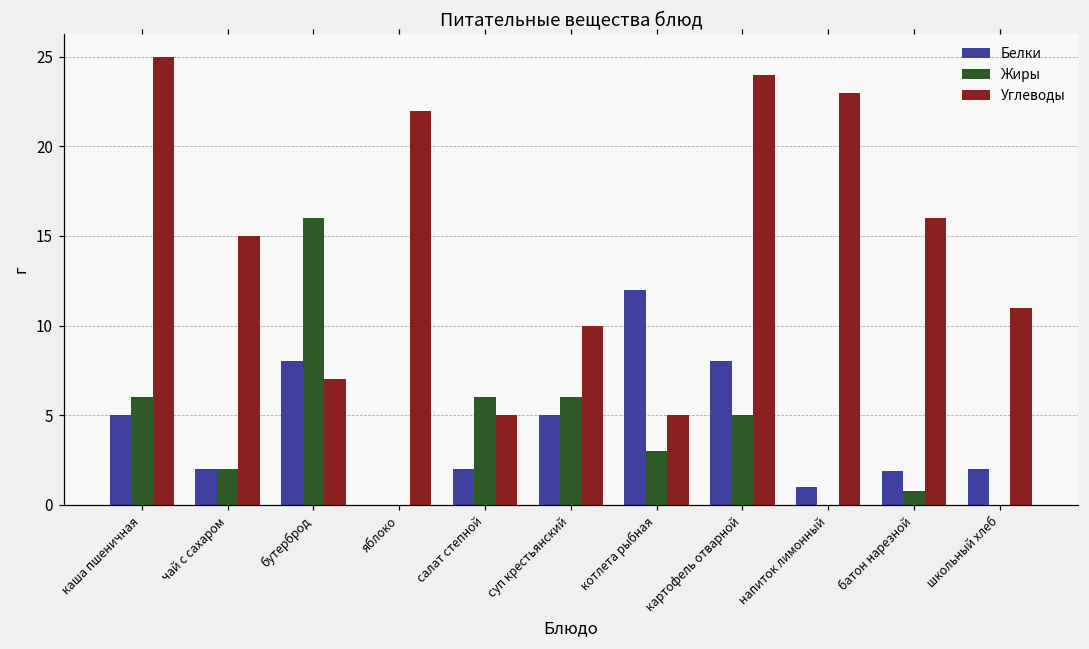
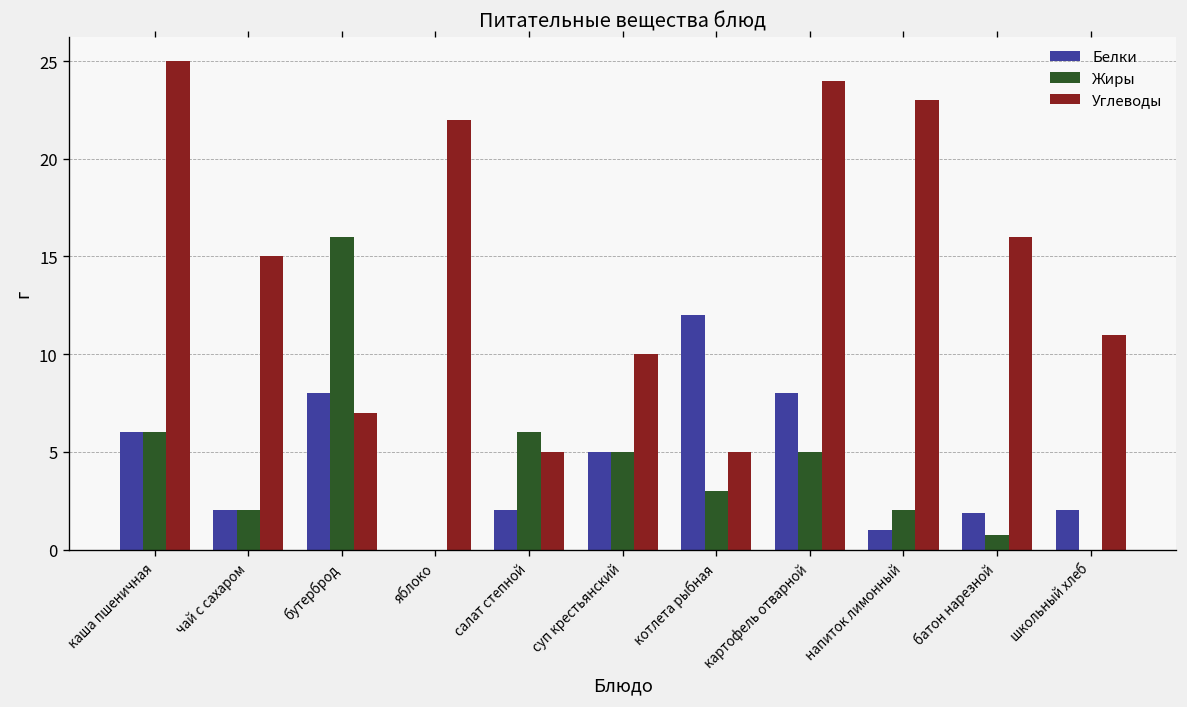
Белки, каша пшеничная: 5 -> 6
Жиры, суп крестьянский: 6 -> 5
Жиры, напиток лимонный: 0 -> 2
